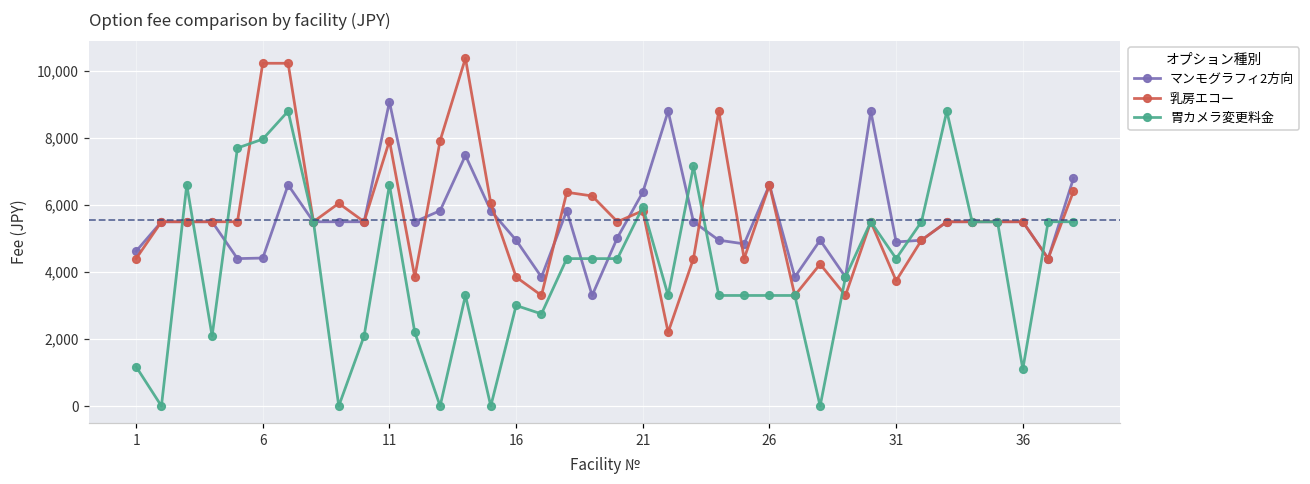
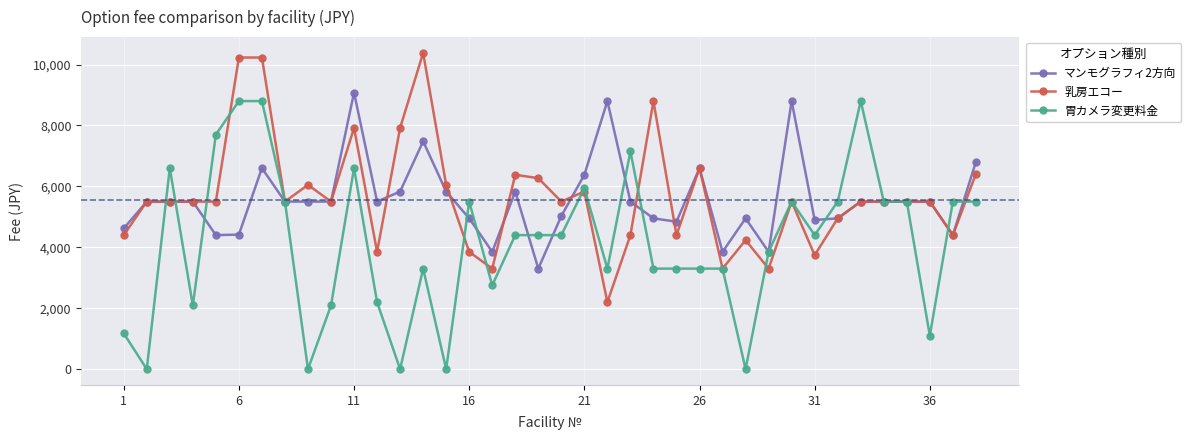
胃カメラ変更料金, 6: 8,000 -> 8,800
胃カメラ変更料金, 16: 3,000 -> 5,500
